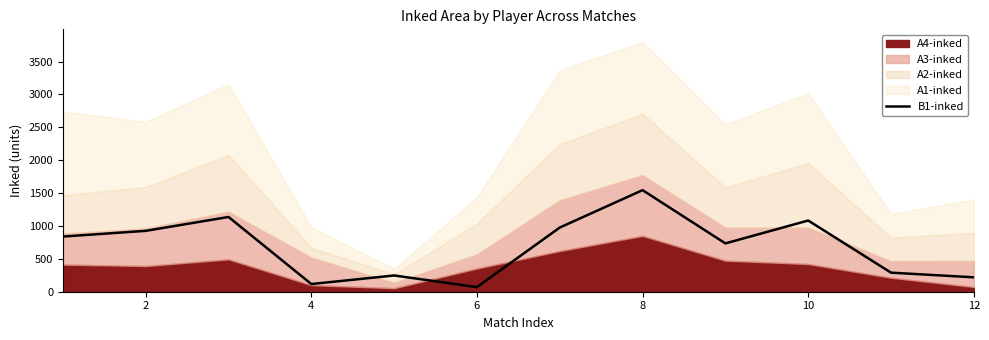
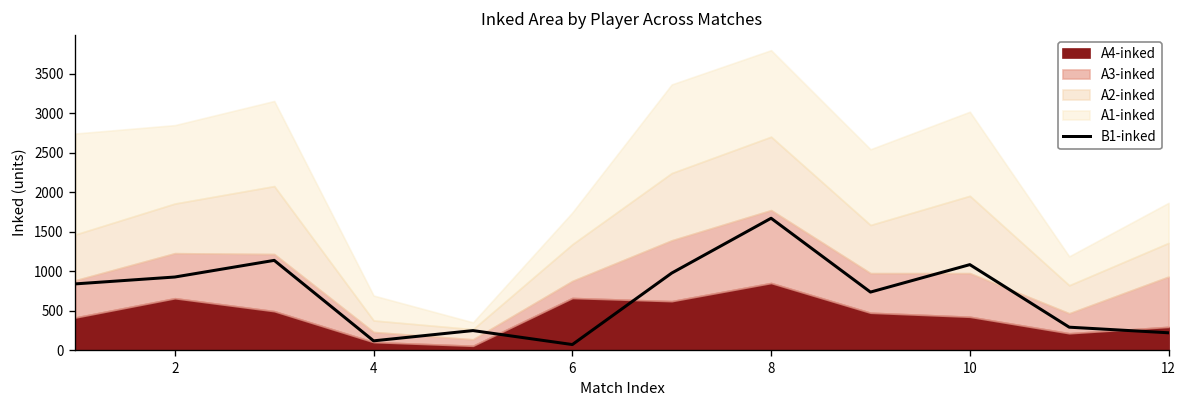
A4-inked, 2: 400 -> 700
A3-inked, 4: 400 -> 100
A4-inked, 6: 400 -> 700
B1-inked, 8: 1500 -> 1700
A4-inked, 12: 100 -> 300
A3-inked, 12: 400 -> 600
